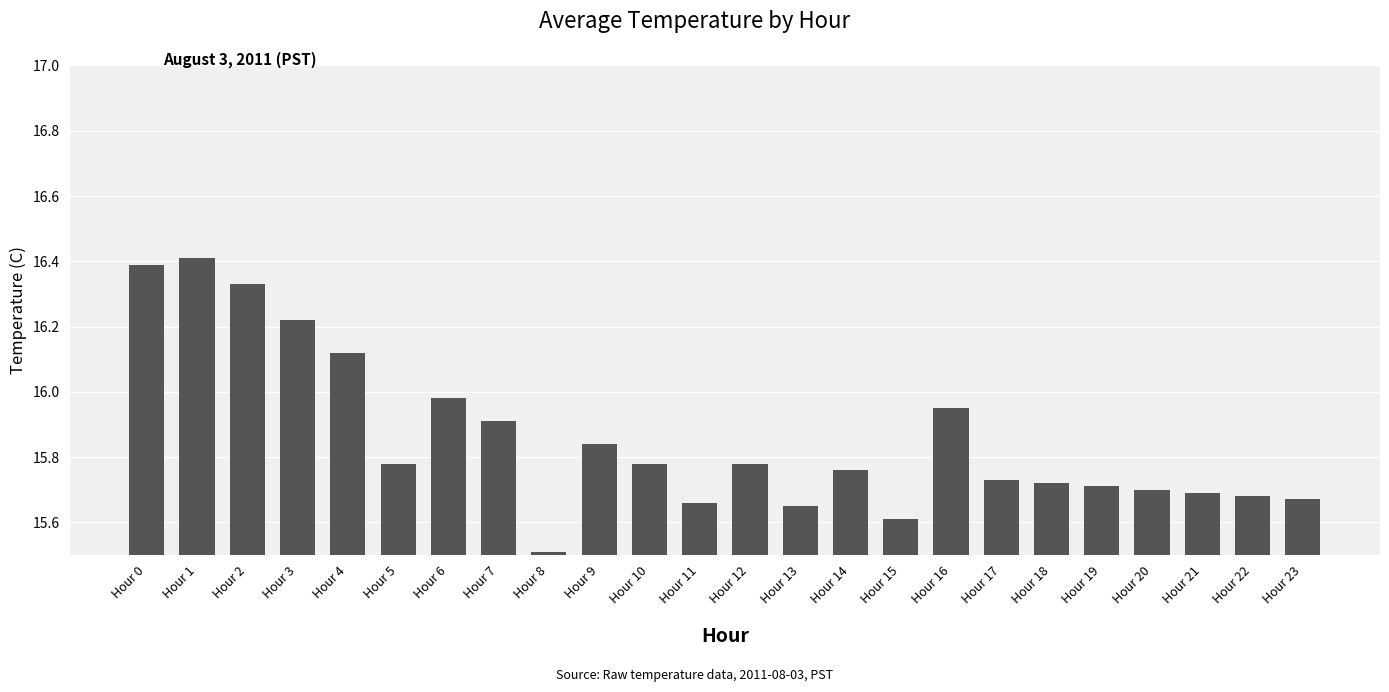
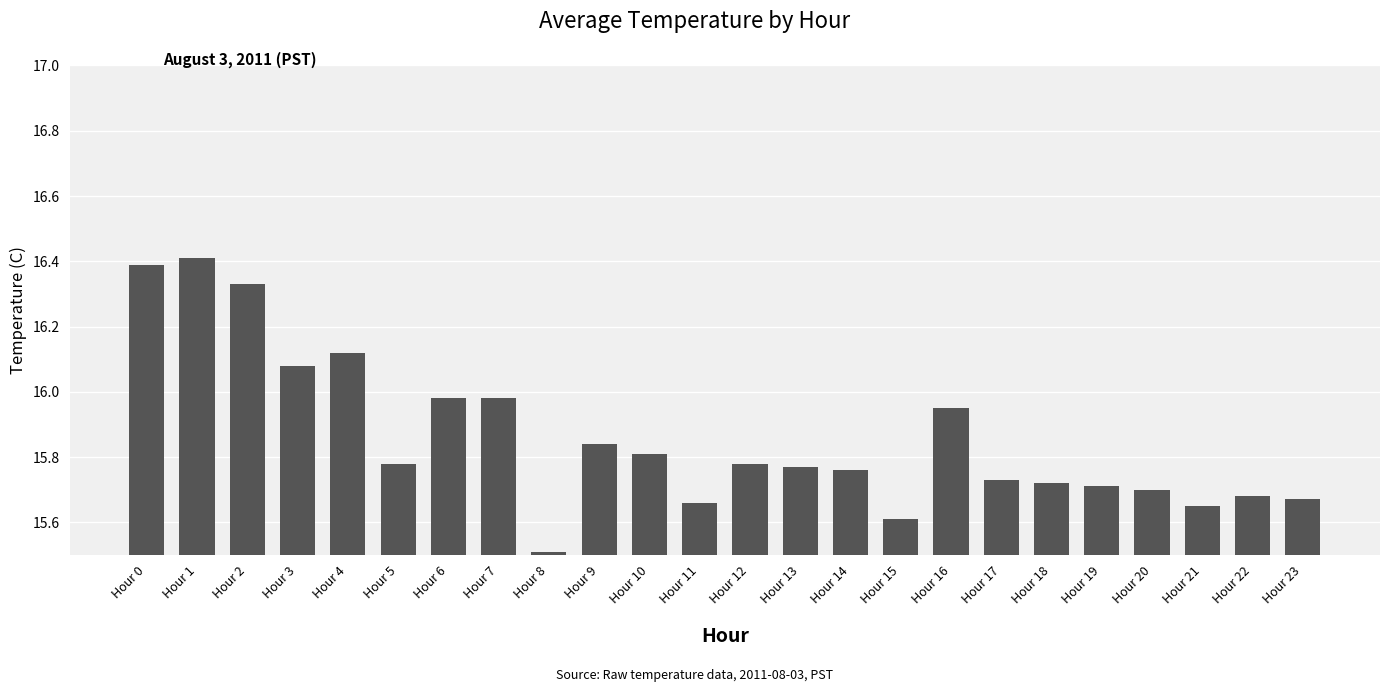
Hour 3: 16.22 -> 16.08
Hour 7: 15.91 -> 15.98
Hour 10: 15.78 -> 15.81
Hour 13: 15.65 -> 15.77
Hour 21: 15.69 -> 15.65
